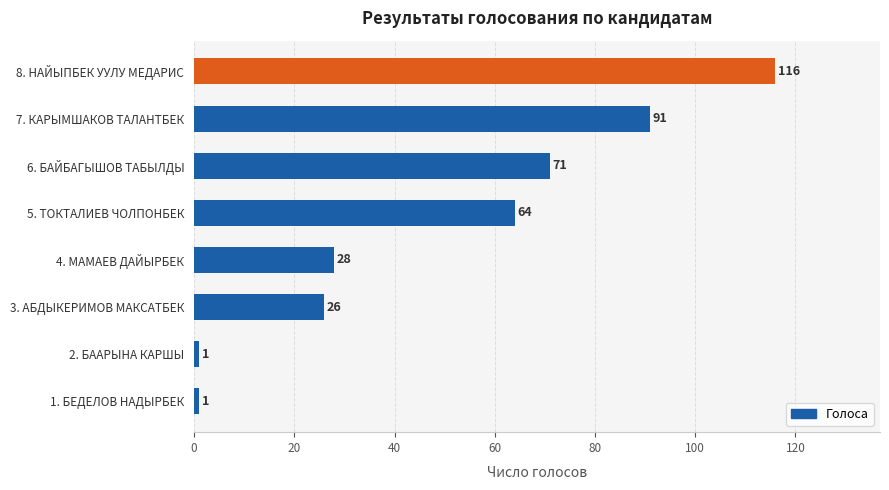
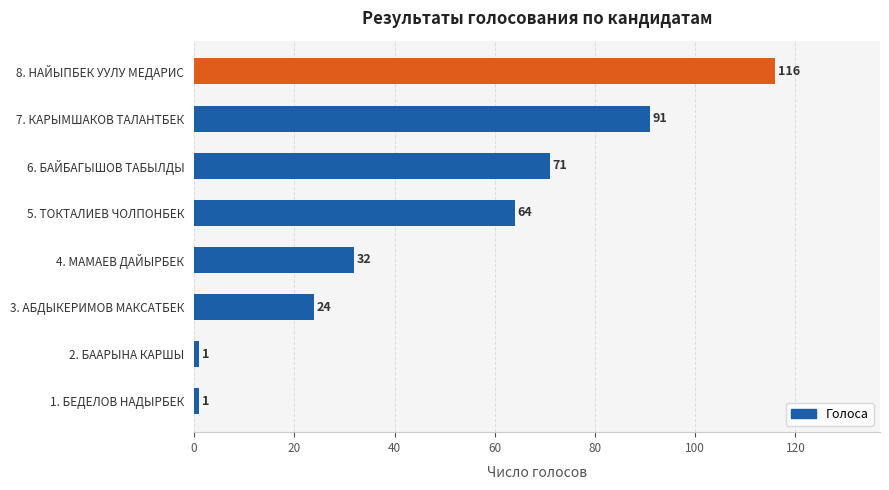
4. МАМАЕВ ДАЙЫРБЕК: 28 -> 32
3. АБДЫКЕРИМОВ МАКСАТБЕК: 26 -> 24
